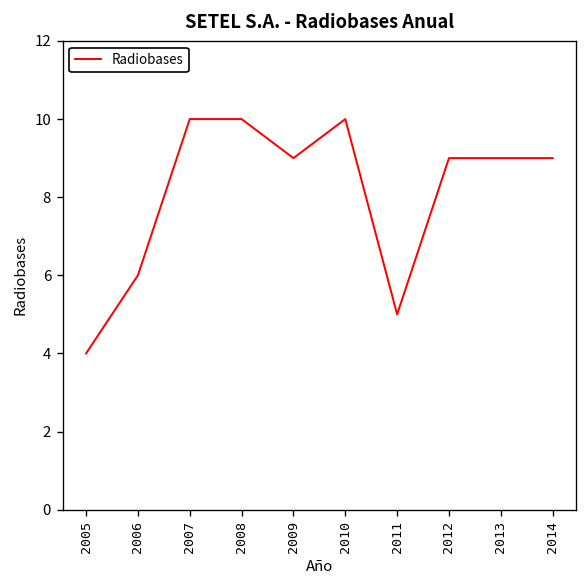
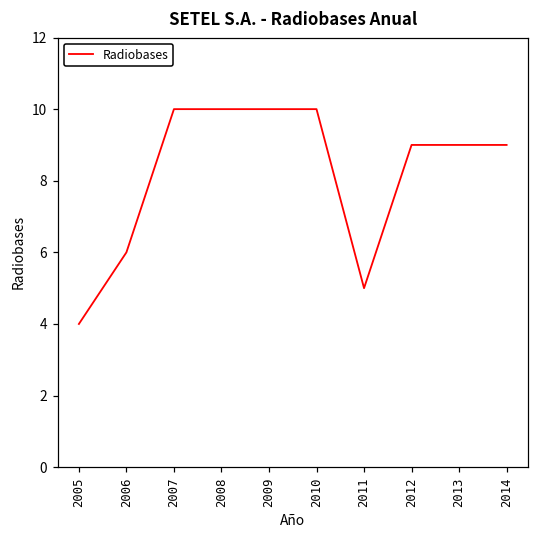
2009: 9 -> 10
